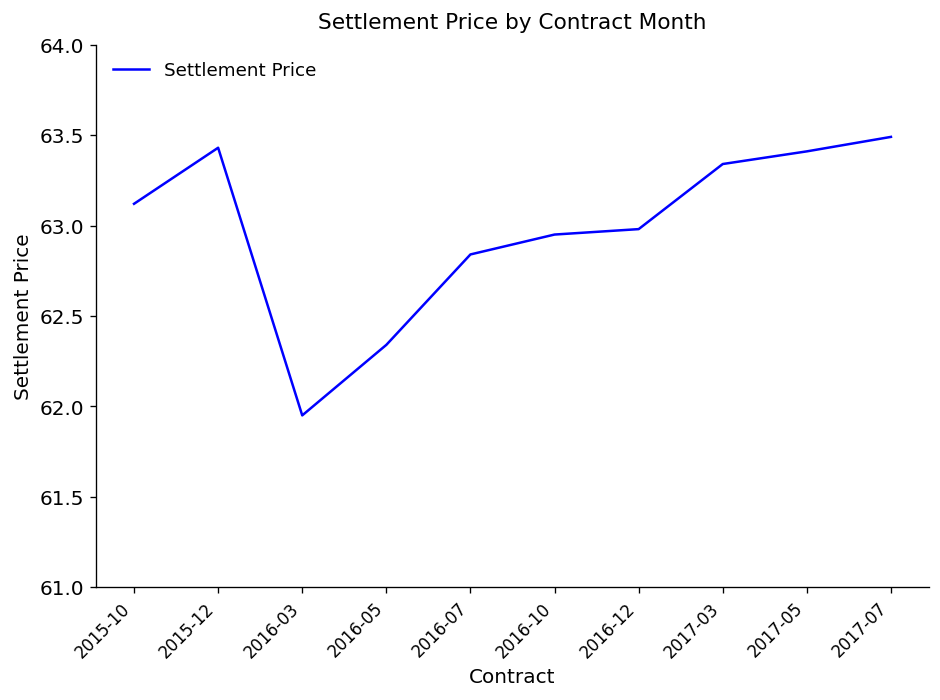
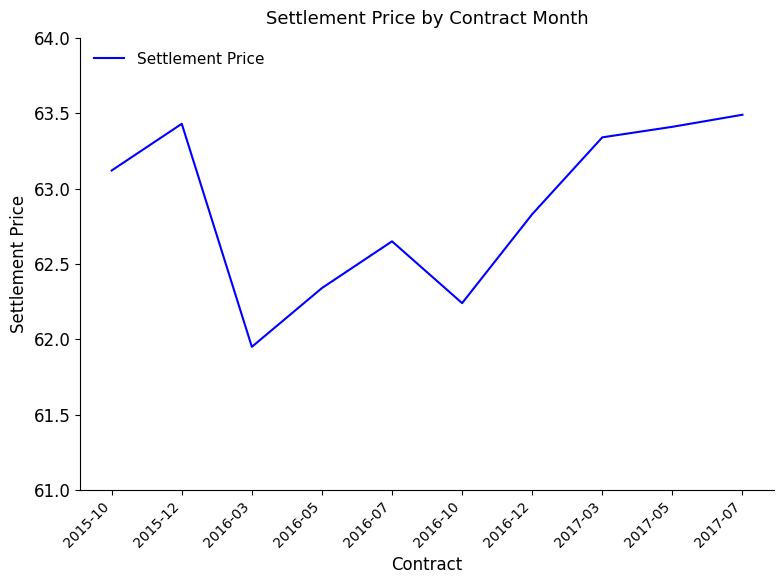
2016-07: 62.84 -> 62.65
2016-10: 62.95 -> 62.24
2016-12: 62.98 -> 62.83
